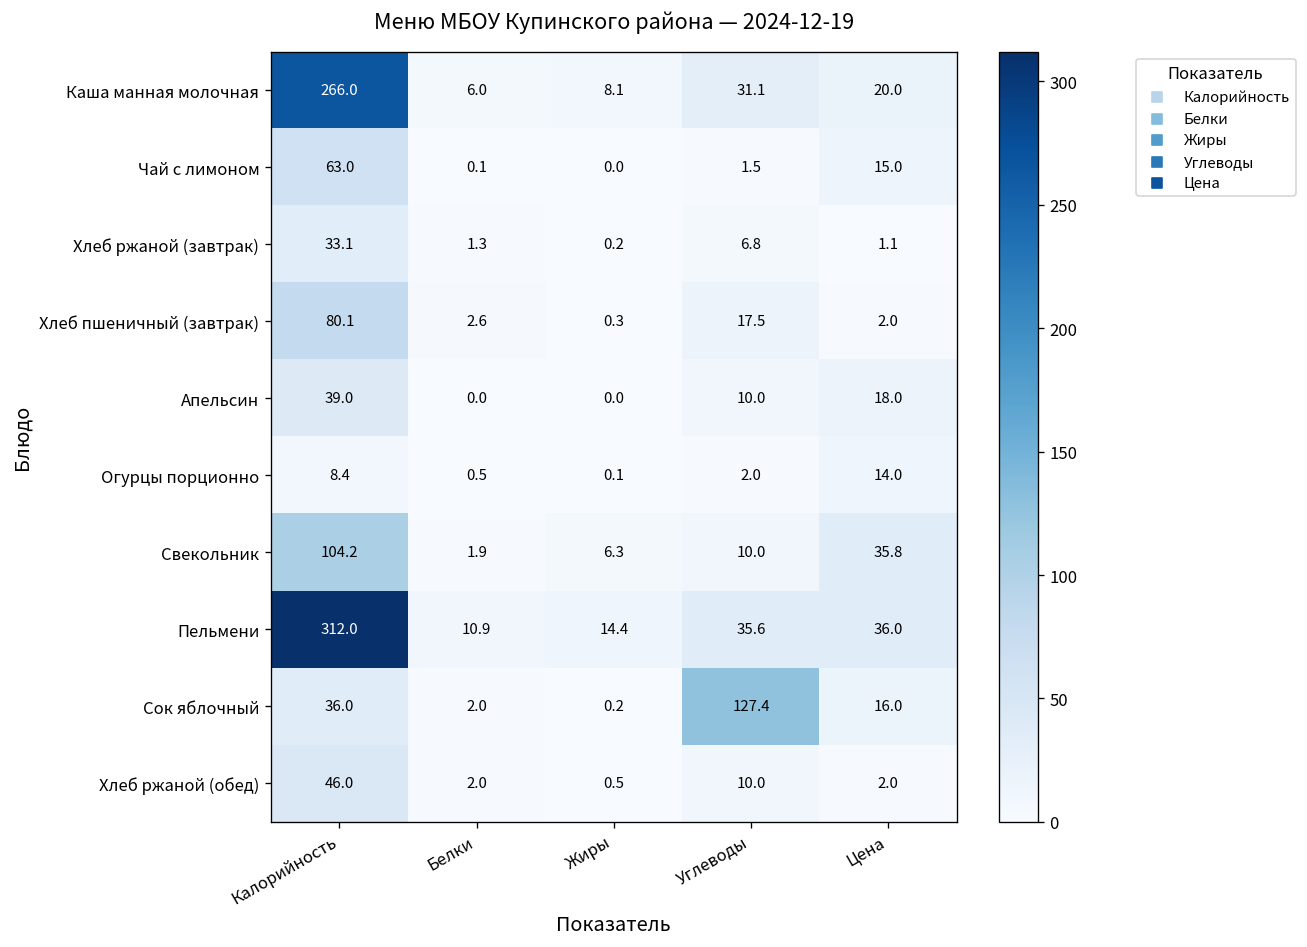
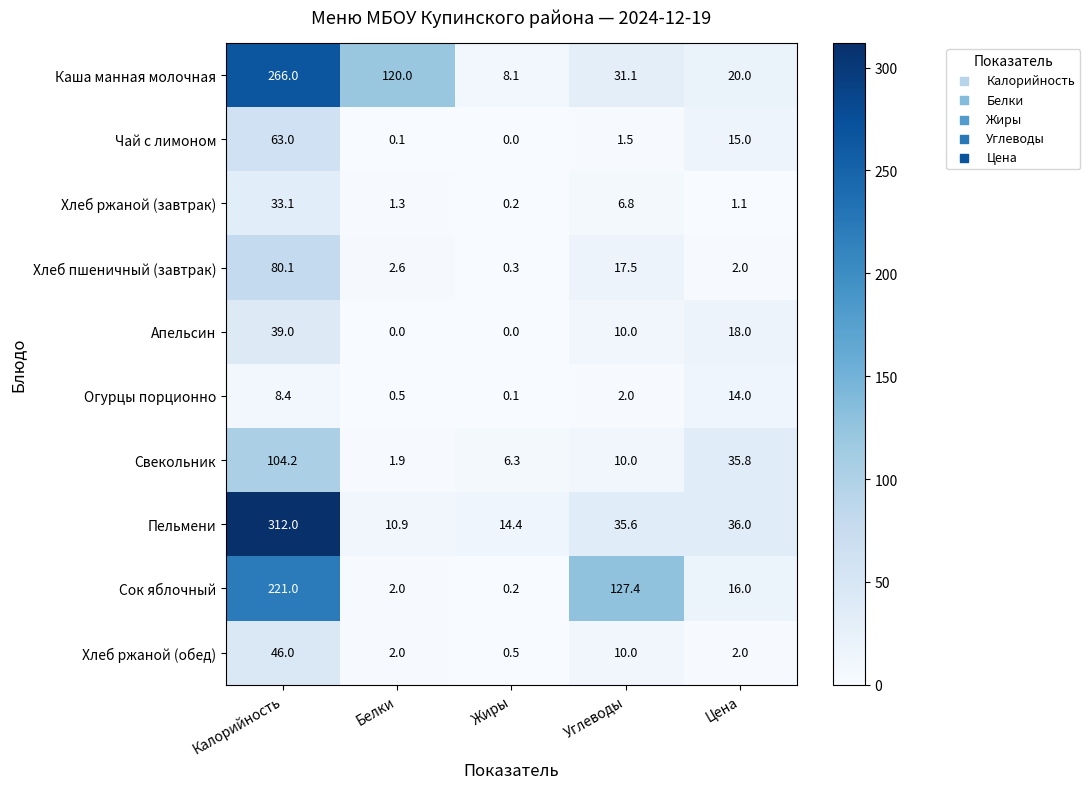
Каша манная молочная, Белки: 6.0 -> 120.0
Сок яблочный, Калорийность: 36.0 -> 221.0
